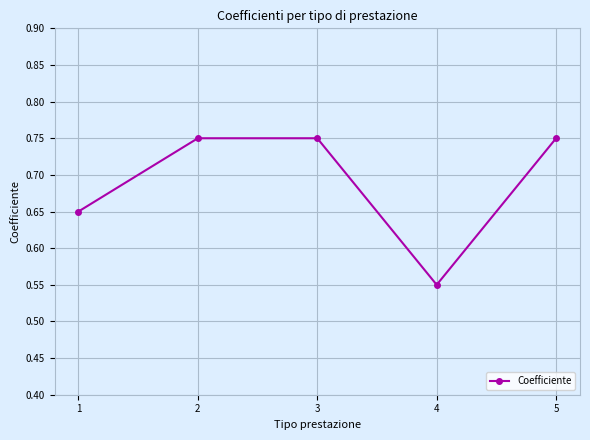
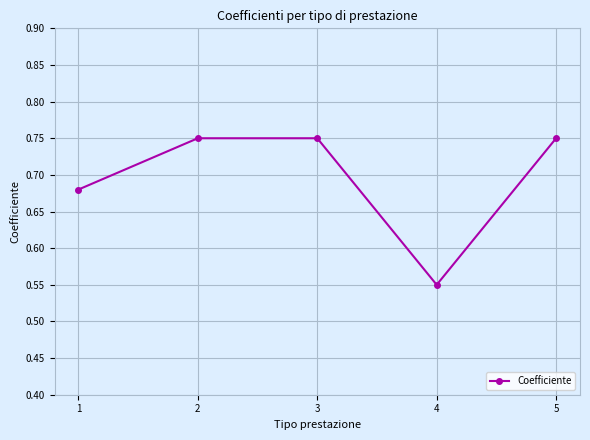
1: 0.65 -> 0.68
